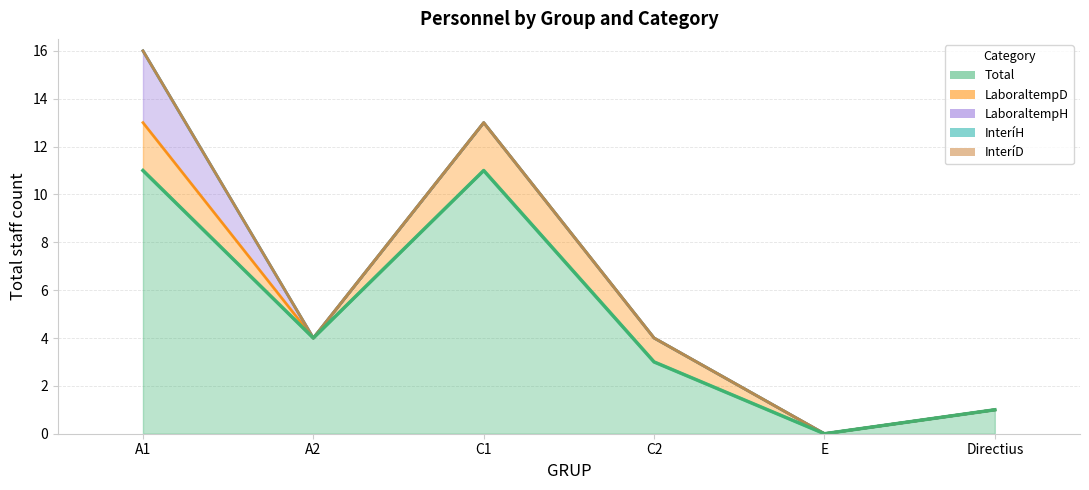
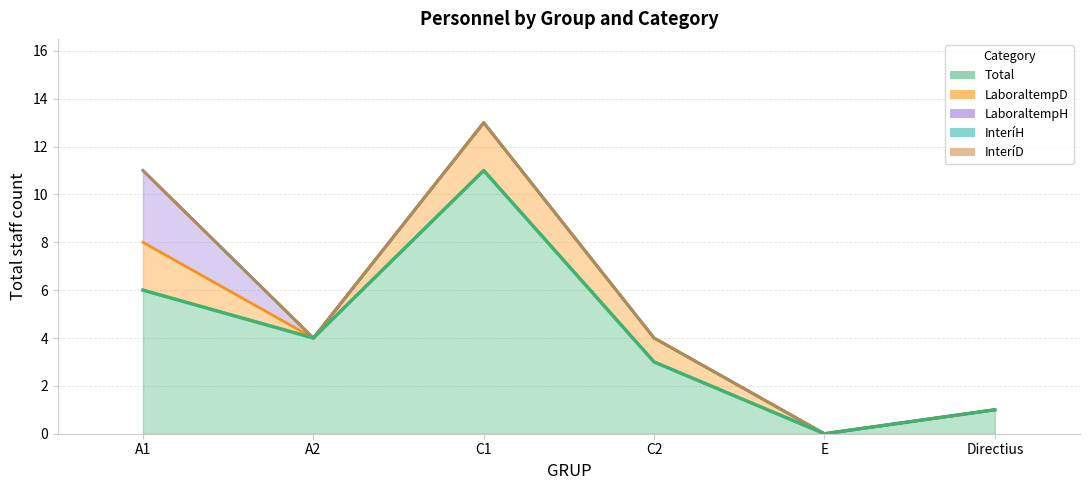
Total, A1: 11 -> 6
